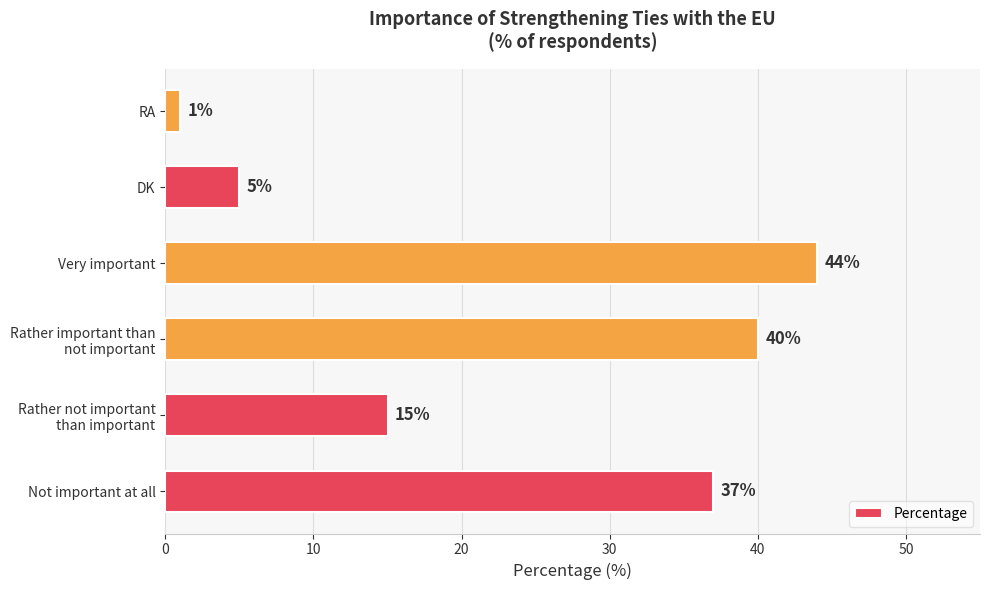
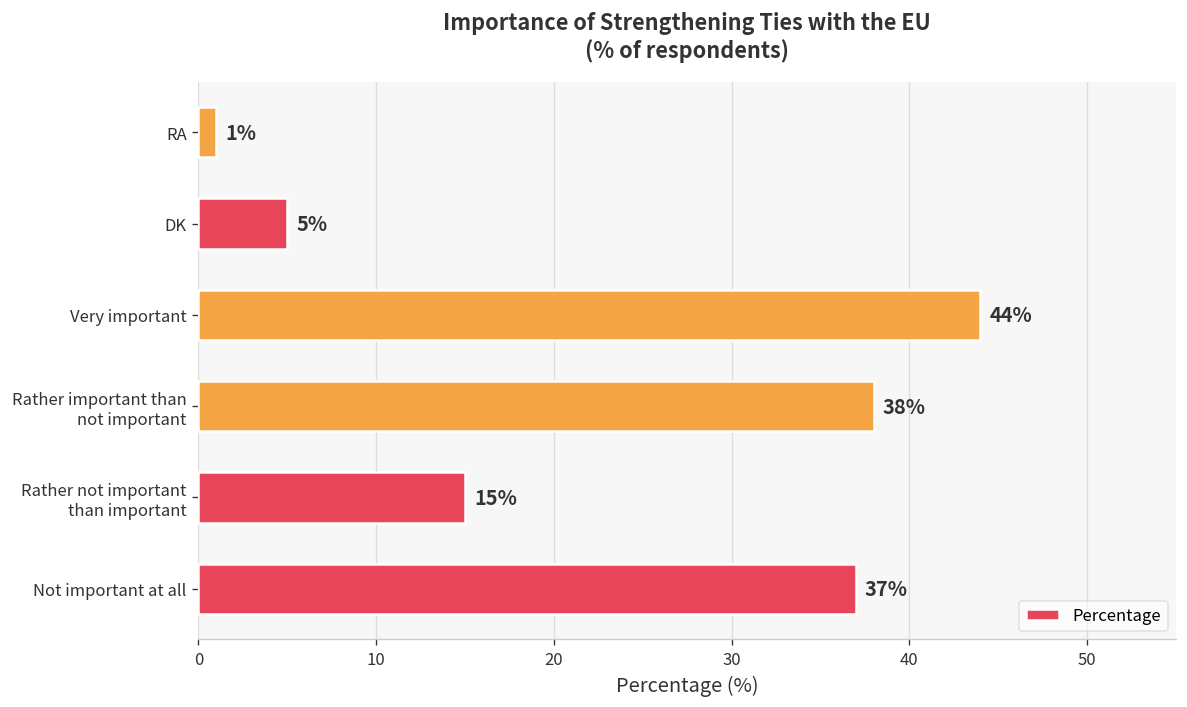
Rather important than not important: 40% -> 38%
